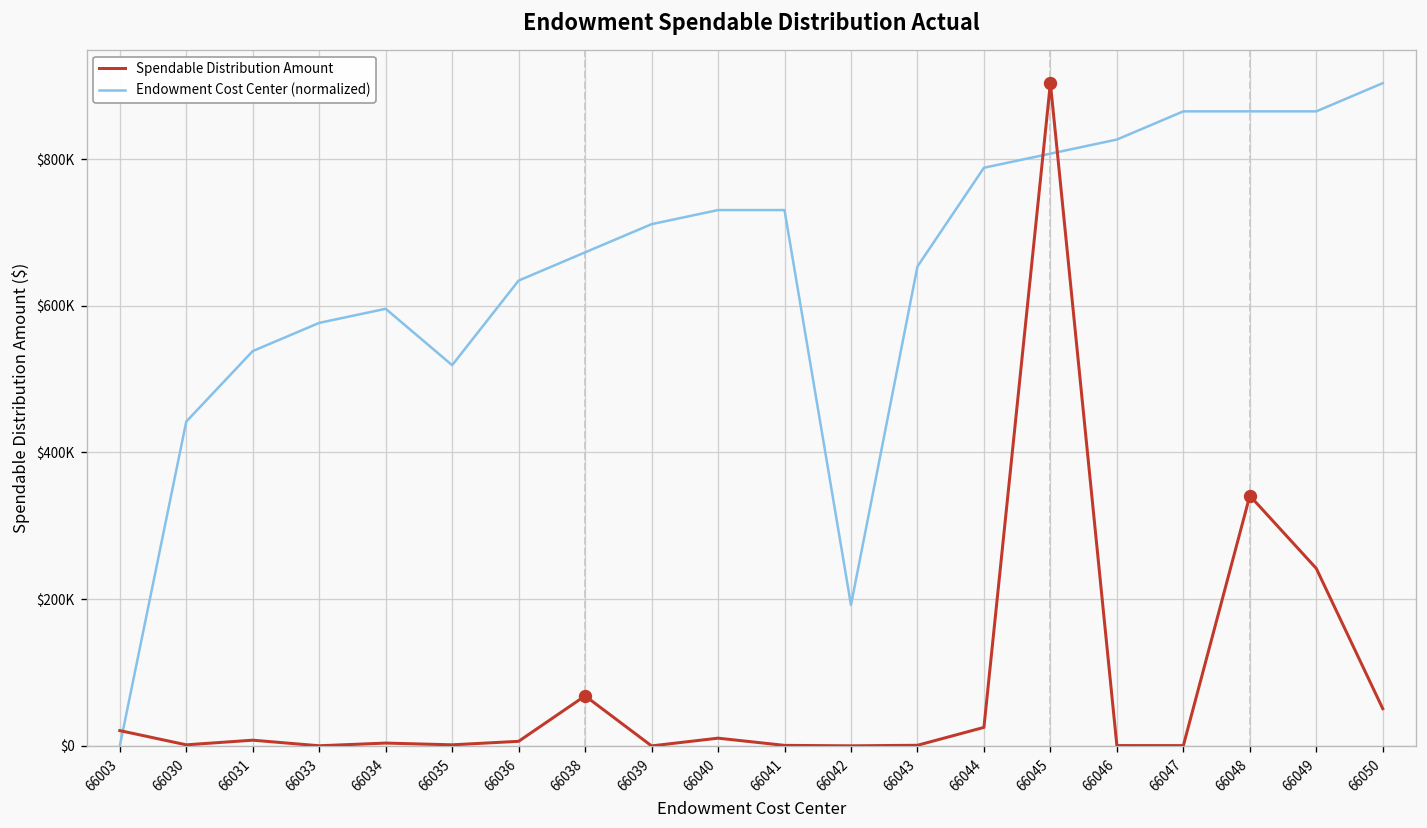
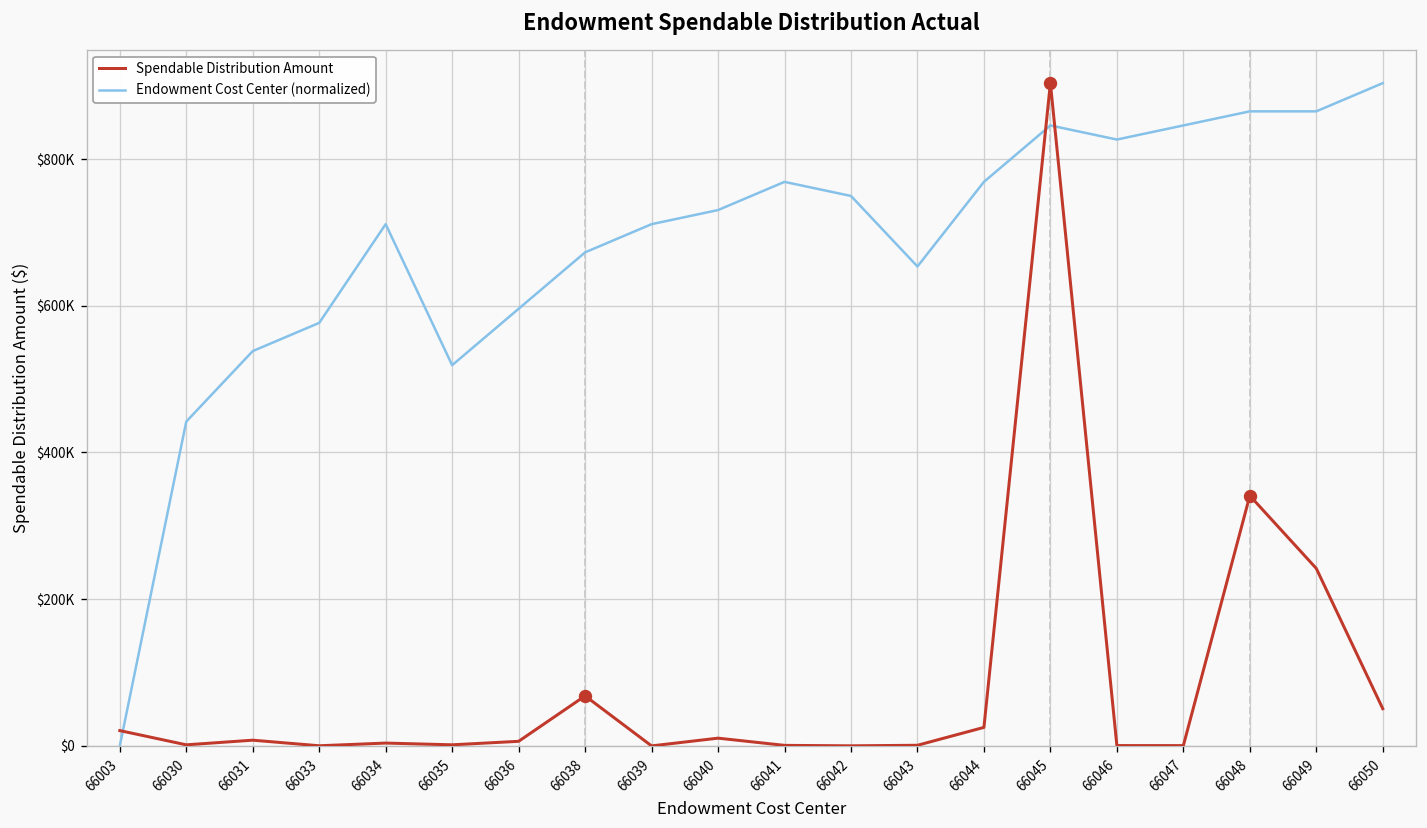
Endowment Cost Center (normalized), 66034: $600000 -> $710000
Endowment Cost Center (normalized), 66036: $630000 -> $600000
Endowment Cost Center (normalized), 66041: $730000 -> $770000
Endowment Cost Center (normalized), 66042: $190000 -> $750000
Endowment Cost Center (normalized), 66044: $790000 -> $770000
Endowment Cost Center (normalized), 66045: $810000 -> $850000
Endowment Cost Center (normalized), 66047: $860000 -> $850000
